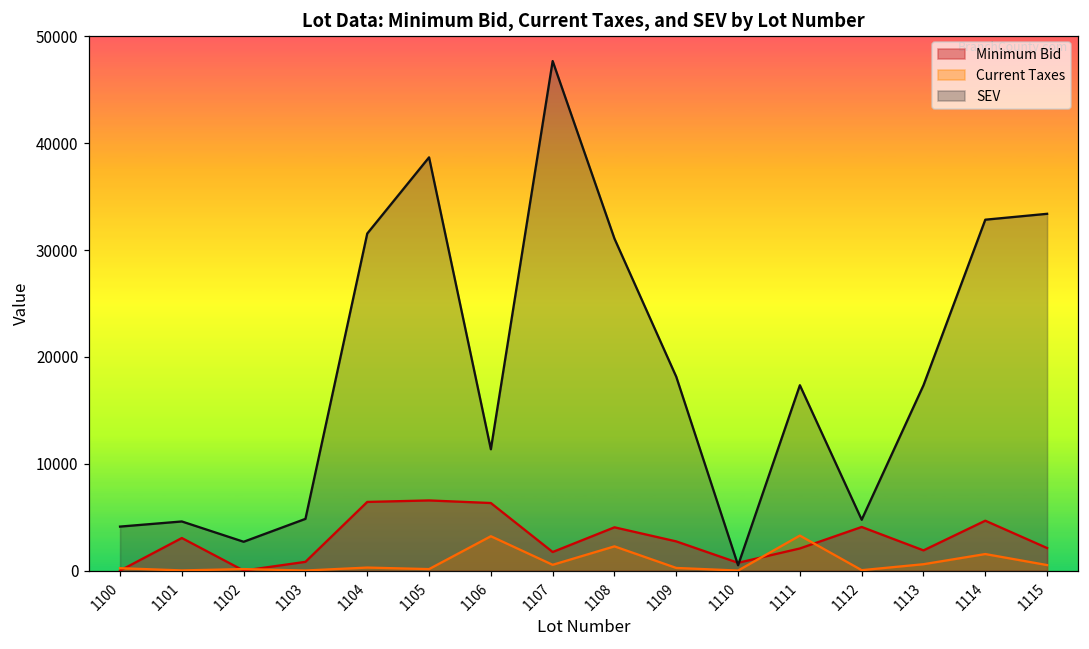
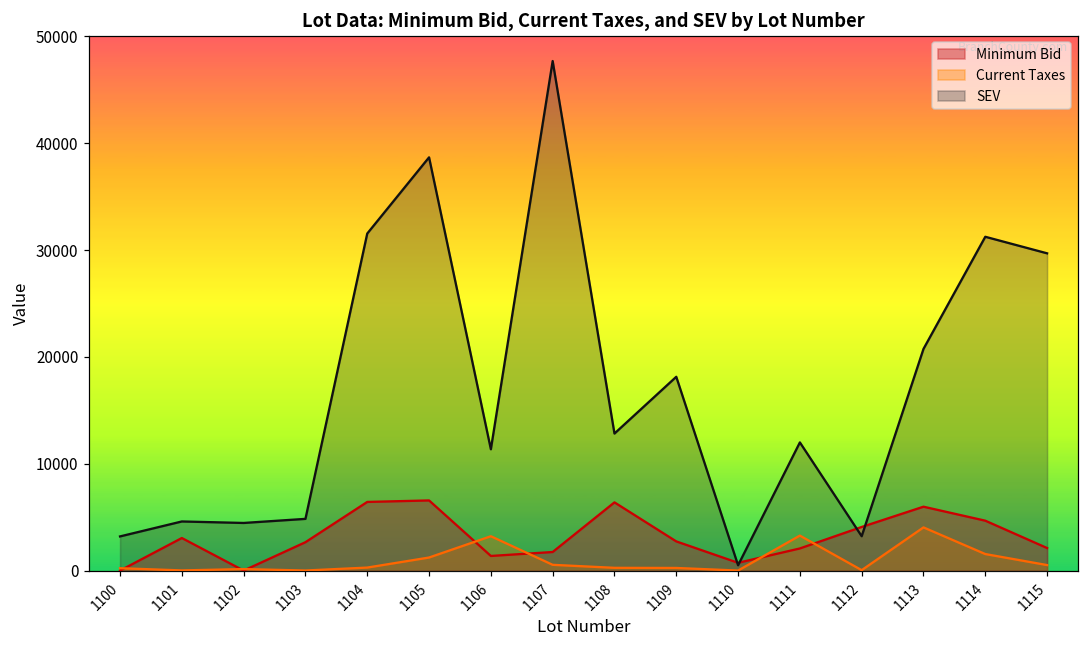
SEV, 1100: 4000 -> 3000
SEV, 1102: 3000 -> 4000
Minimum Bid, 1103: 1000 -> 3000
Current Taxes, 1105: 0 -> 1000
Minimum Bid, 1106: 6000 -> 1000
Minimum Bid, 1108: 4000 -> 6000
Current Taxes, 1108: 2000 -> 0
SEV, 1108: 31000 -> 13000
SEV, 1111: 17000 -> 12000
SEV, 1112: 5000 -> 3000
Minimum Bid, 1113: 2000 -> 6000
Current Taxes, 1113: 1000 -> 4000
SEV, 1113: 17000 -> 21000
SEV, 1114: 33000 -> 31000
SEV, 1115: 33000 -> 30000
